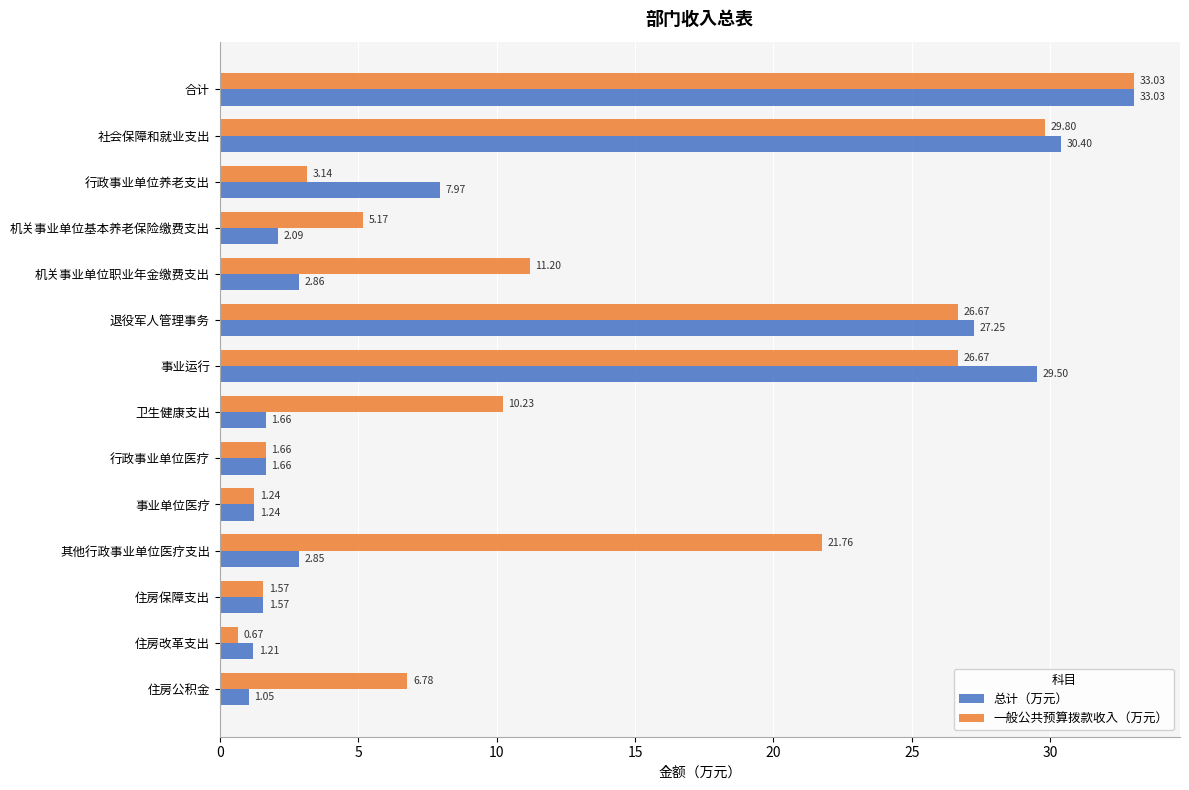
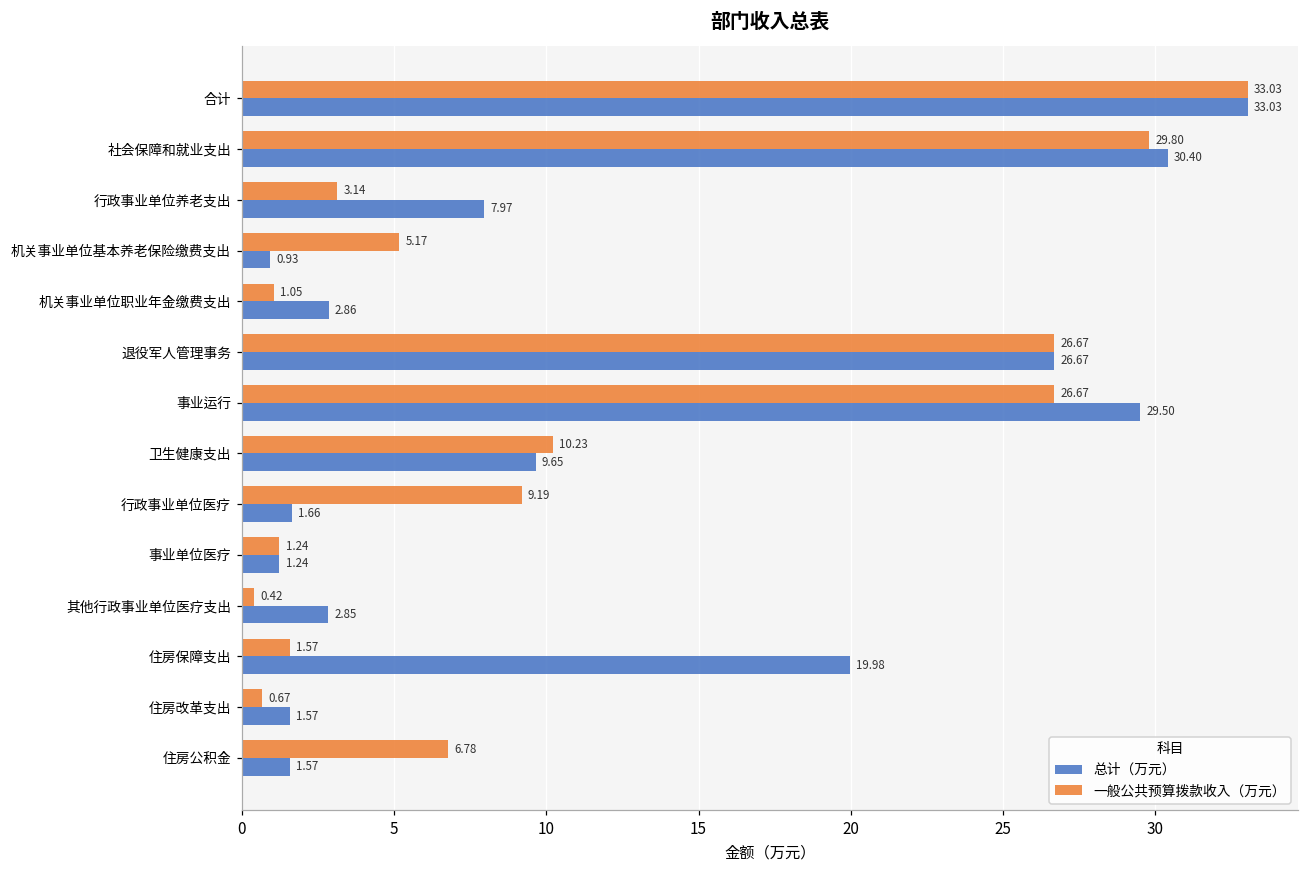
总计（万元）, 机关事业单位基本养老保险缴费支出: 2.09 -> 0.93
一般公共预算拨款收入（万元）, 机关事业单位职业年金缴费支出: 11.20 -> 1.05
总计（万元）, 退役军人管理事务: 27.25 -> 26.67
总计（万元）, 卫生健康支出: 1.66 -> 9.65
一般公共预算拨款收入（万元）, 行政事业单位医疗: 1.66 -> 9.19
一般公共预算拨款收入（万元）, 其他行政事业单位医疗支出: 21.76 -> 0.42
总计（万元）, 住房保障支出: 1.57 -> 19.98
总计（万元）, 住房改革支出: 1.21 -> 1.57
总计（万元）, 住房公积金: 1.05 -> 1.57
